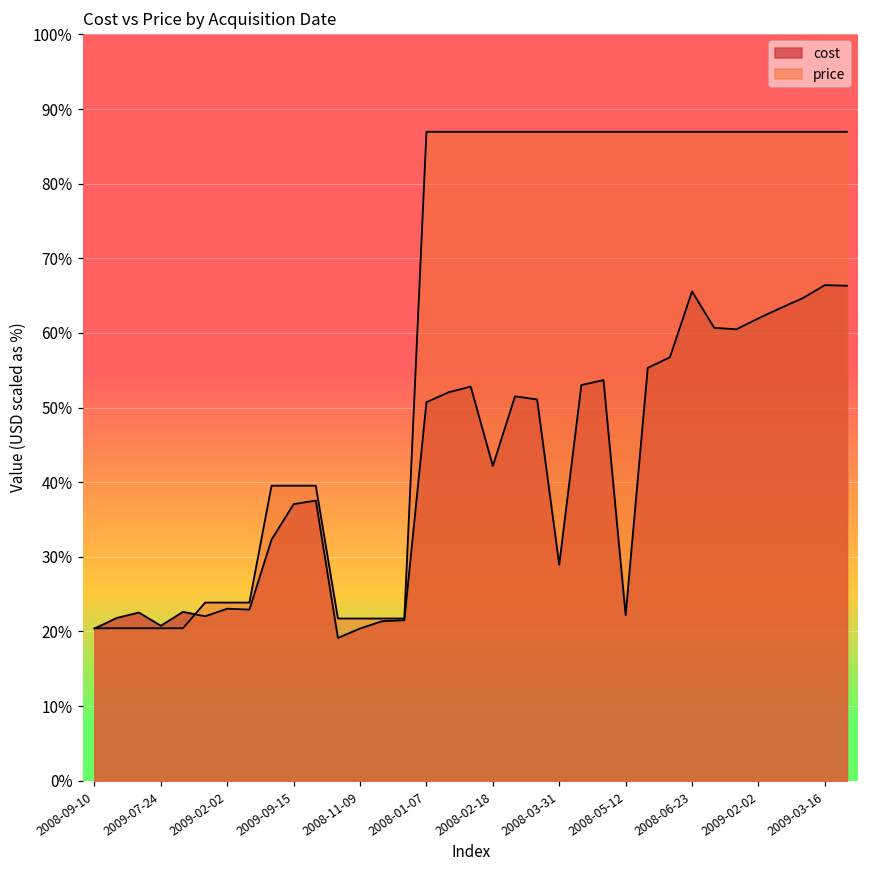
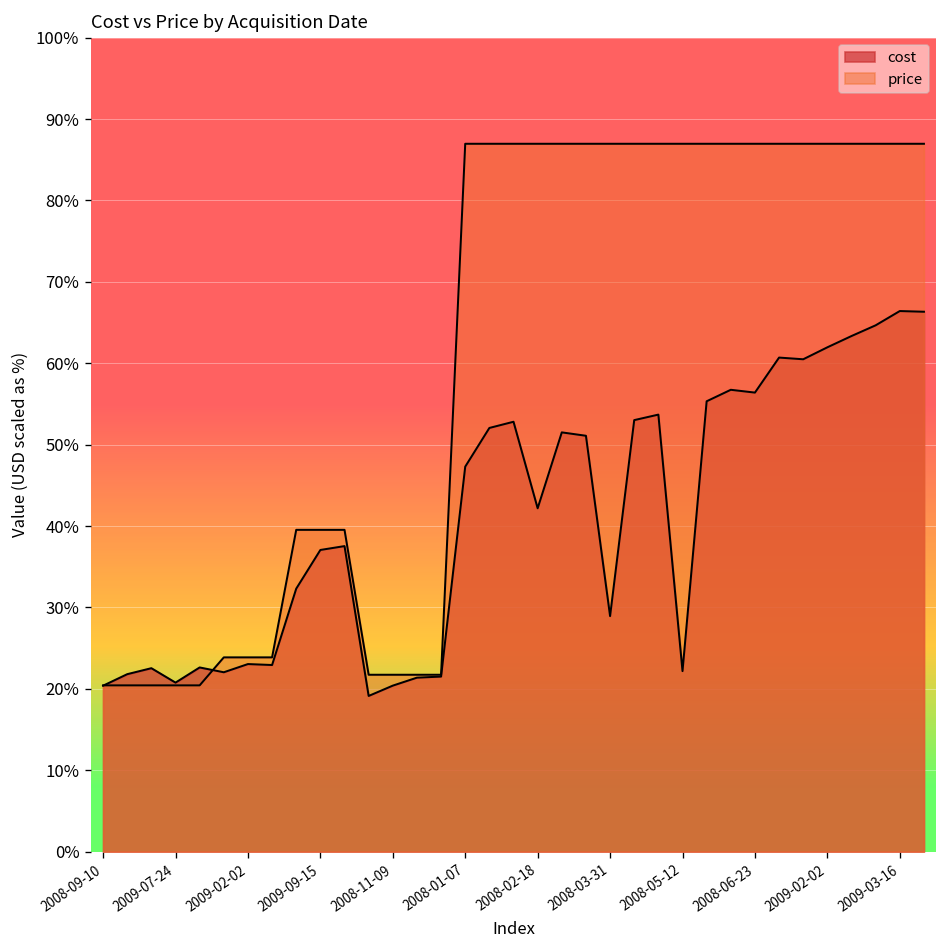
cost, 2008-01-07: 51% -> 47%
cost, 2008-06-23: 66% -> 56%
